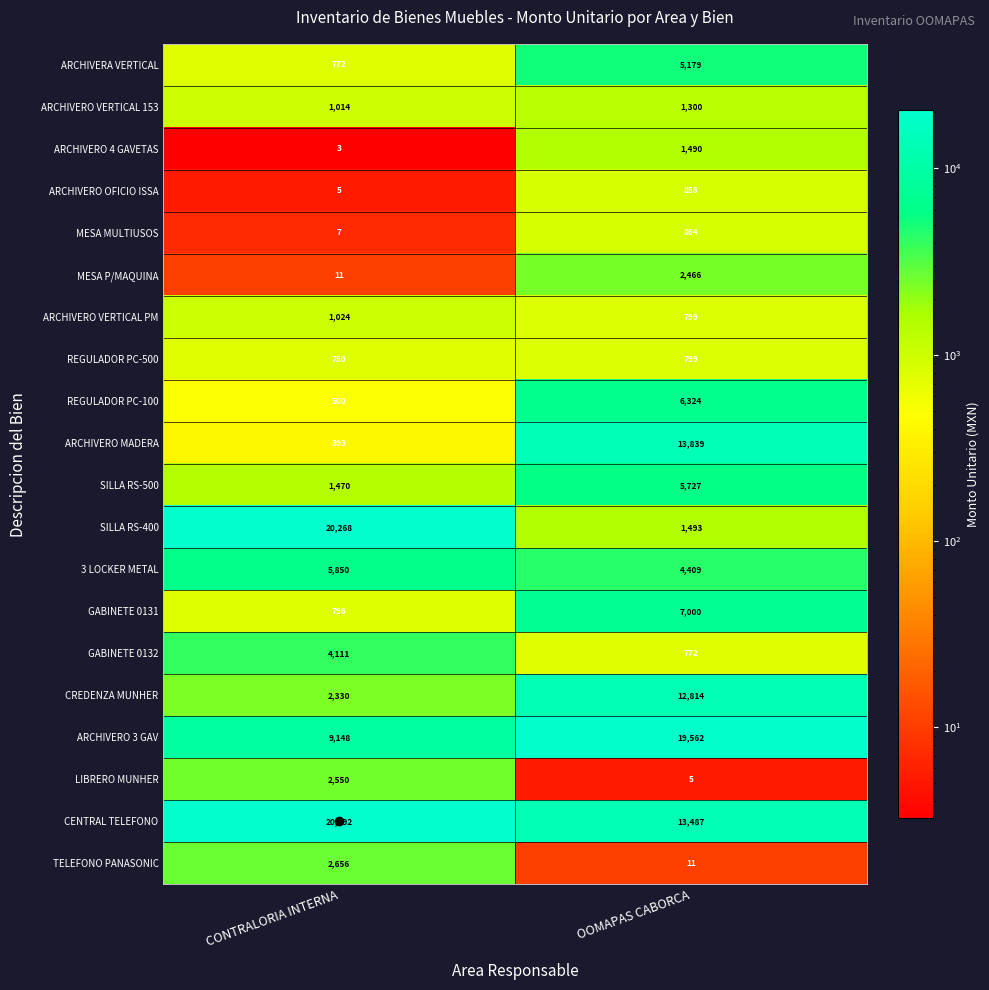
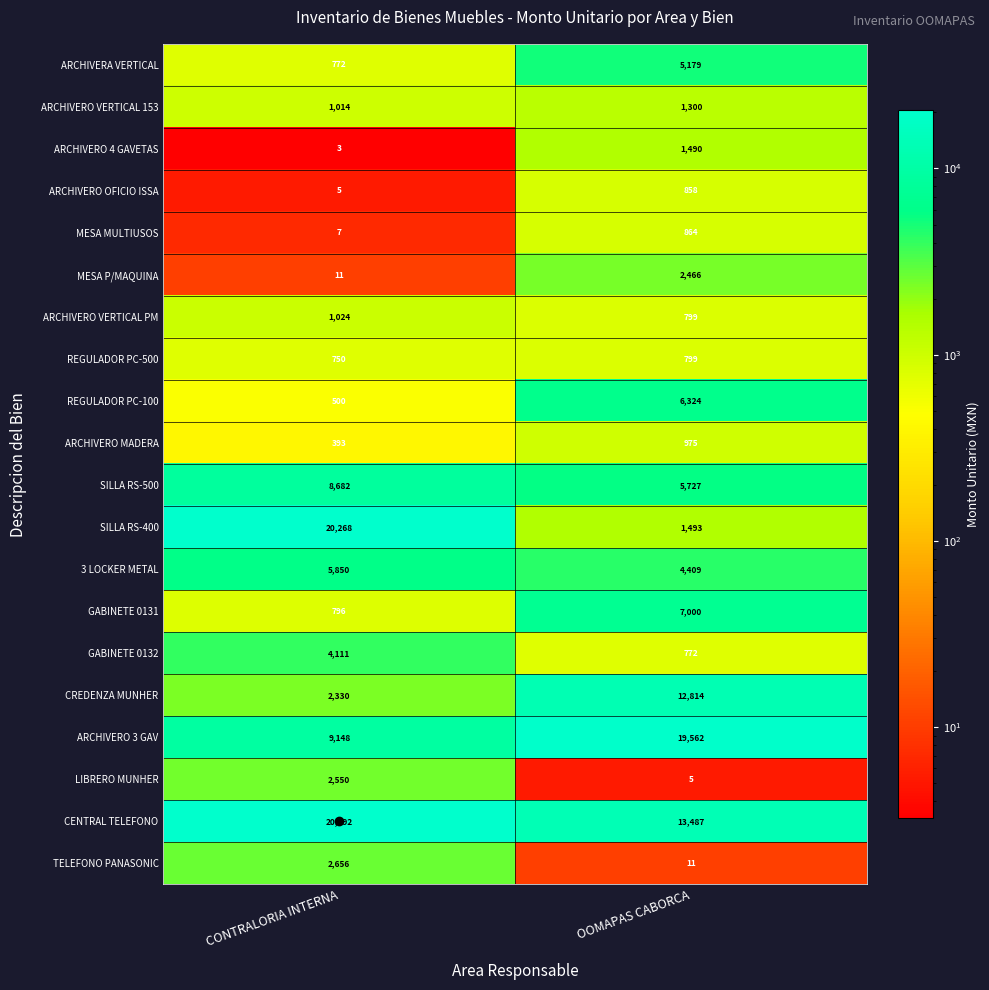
ARCHIVERO MADERA, OOMAPAS CABORCA: 13,839 -> 975
SILLA RS-500, CONTRALORIA INTERNA: 1,470 -> 8,682
